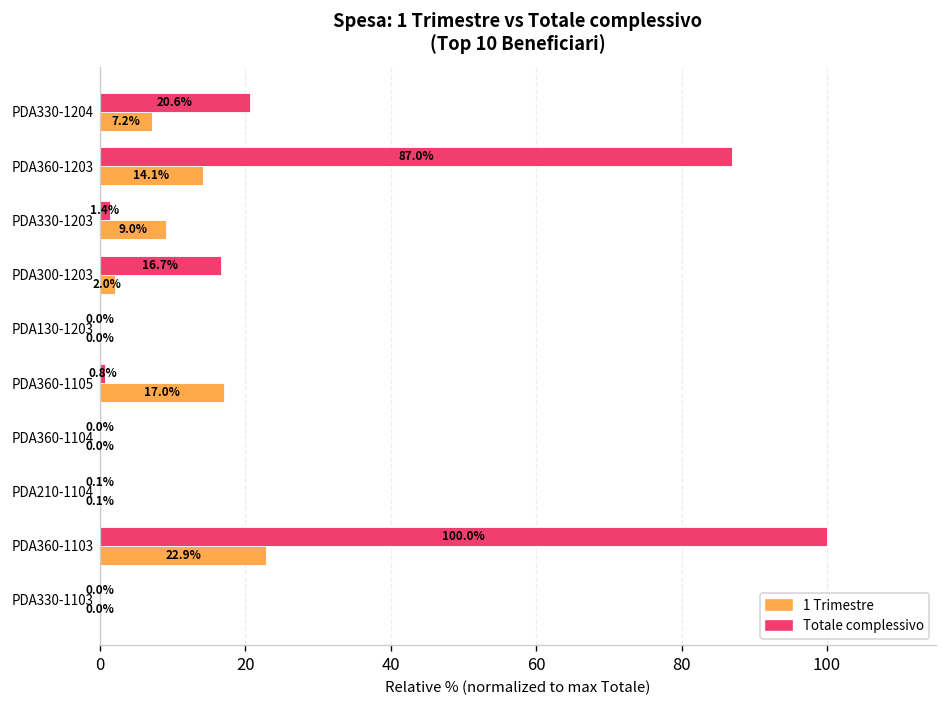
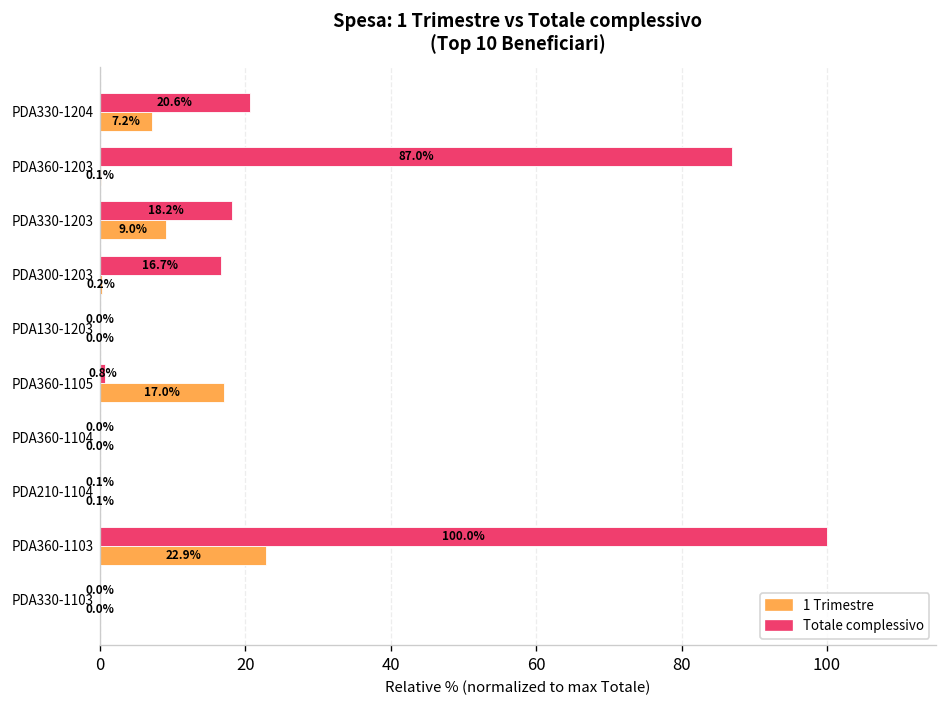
1 Trimestre, PDA360-1203: 14.1% -> 0.1%
Totale complessivo, PDA330-1203: 1.4% -> 18.2%
1 Trimestre, PDA300-1203: 2.0% -> 0.2%
